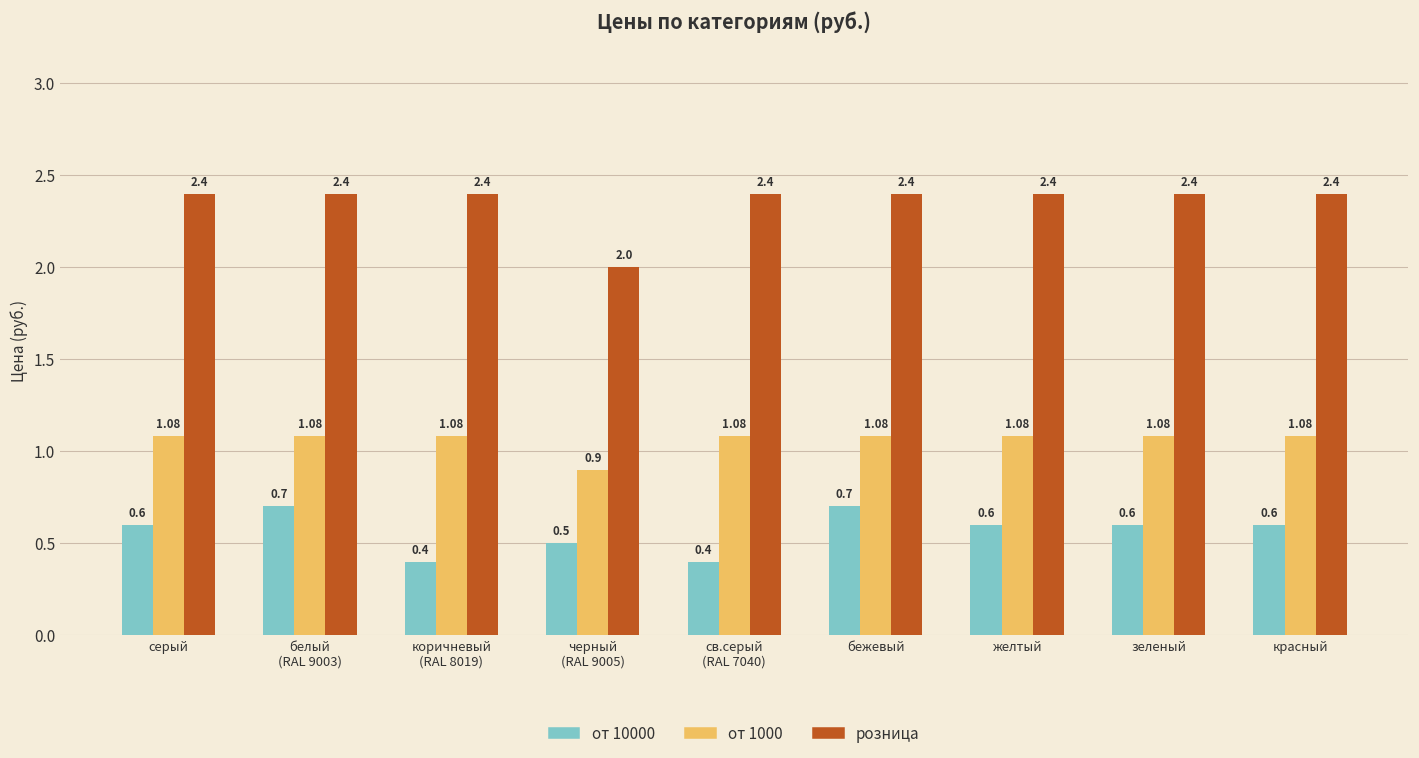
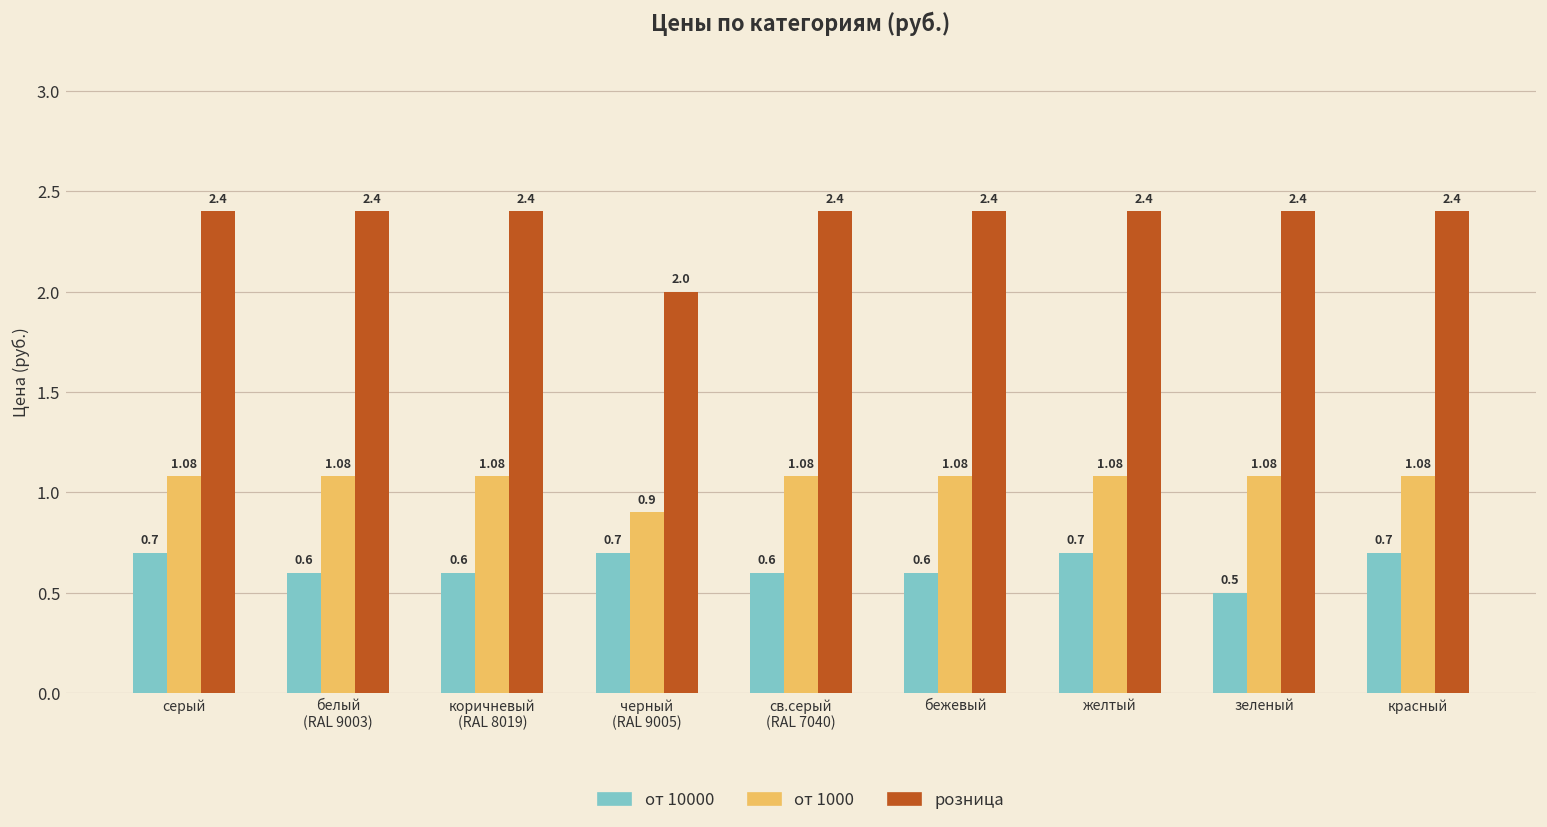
от 10000, серый: 0.6 -> 0.7
от 10000, белый (RAL 9003): 0.7 -> 0.6
от 10000, коричневый (RAL 8019): 0.4 -> 0.6
от 10000, черный (RAL 9005): 0.5 -> 0.7
от 10000, св.серый (RAL 7040): 0.4 -> 0.6
от 10000, бежевый: 0.7 -> 0.6
от 10000, желтый: 0.6 -> 0.7
от 10000, зеленый: 0.6 -> 0.5
от 10000, красный: 0.6 -> 0.7
